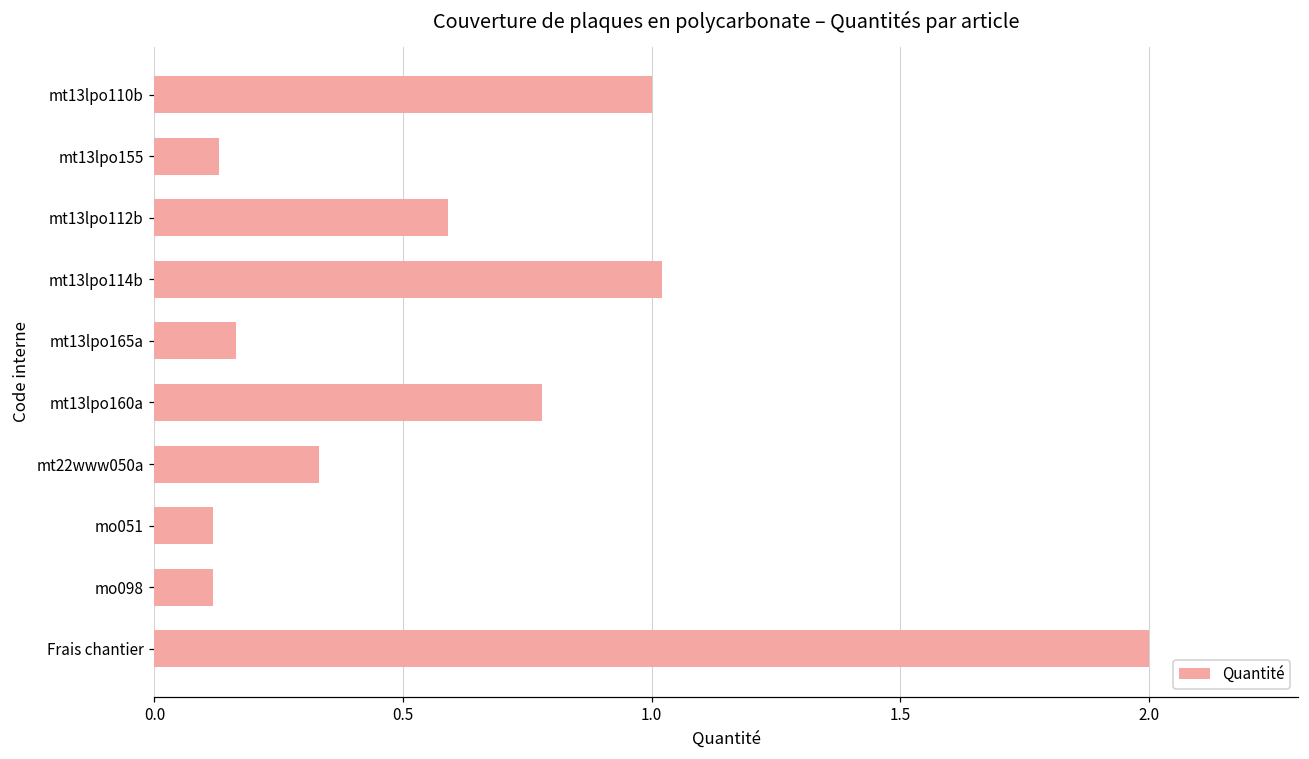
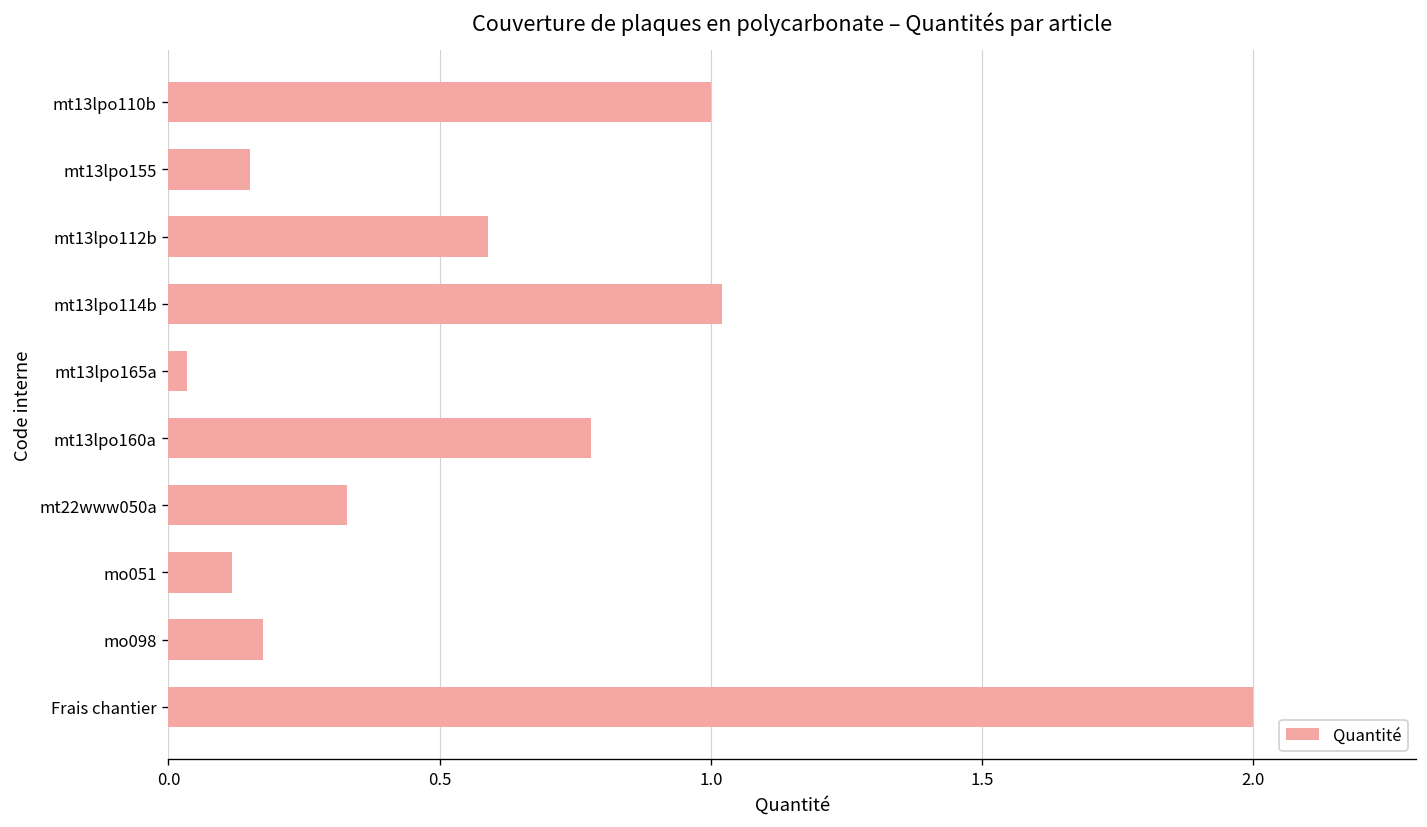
mt13lpo155: 0.13 -> 0.15
mt13lpo165a: 0.17 -> 0.04
mo098: 0.12 -> 0.17
